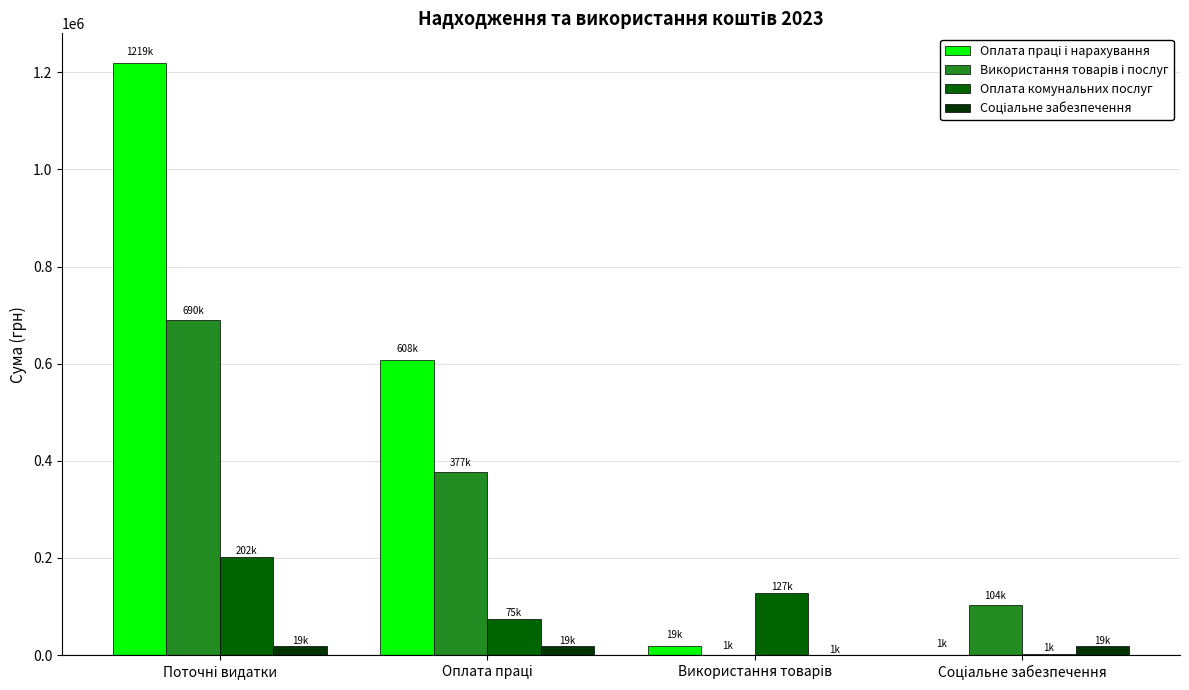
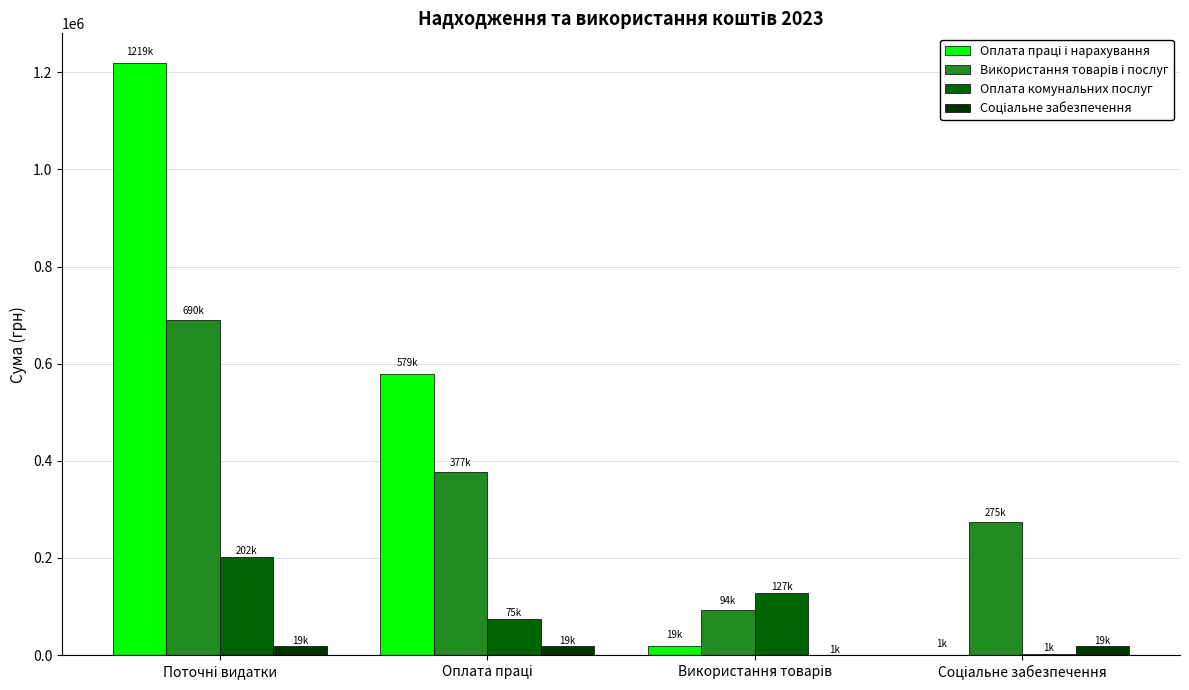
Оплата праці і нарахування, Оплата праці: 608k -> 579k
Використання товарів і послуг, Використання товарів: 1k -> 94k
Використання товарів і послуг, Соціальне забезпечення: 104k -> 275k
